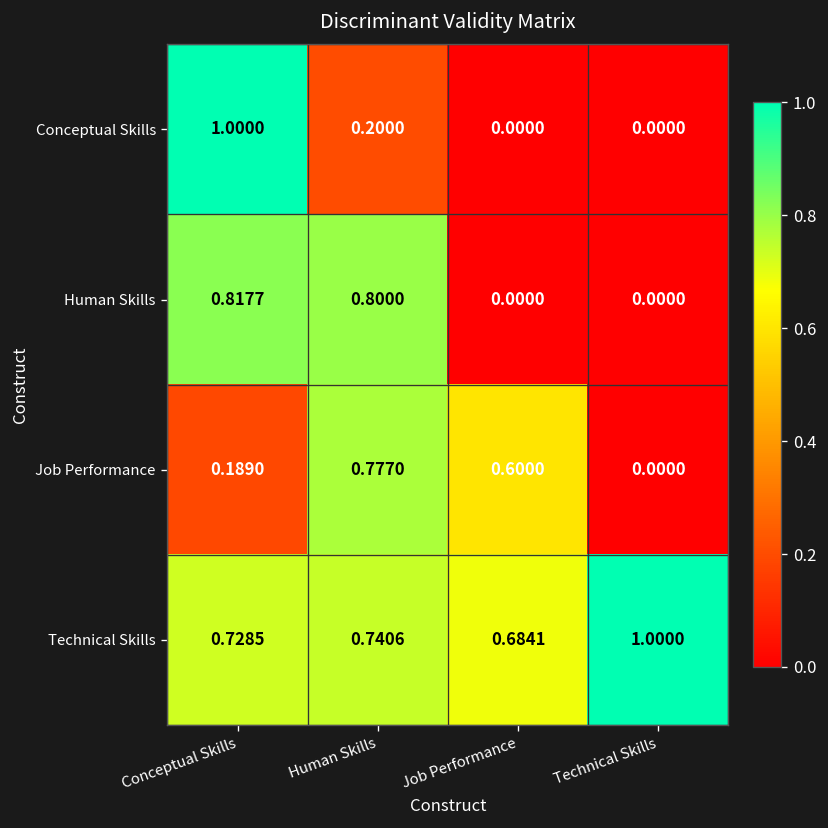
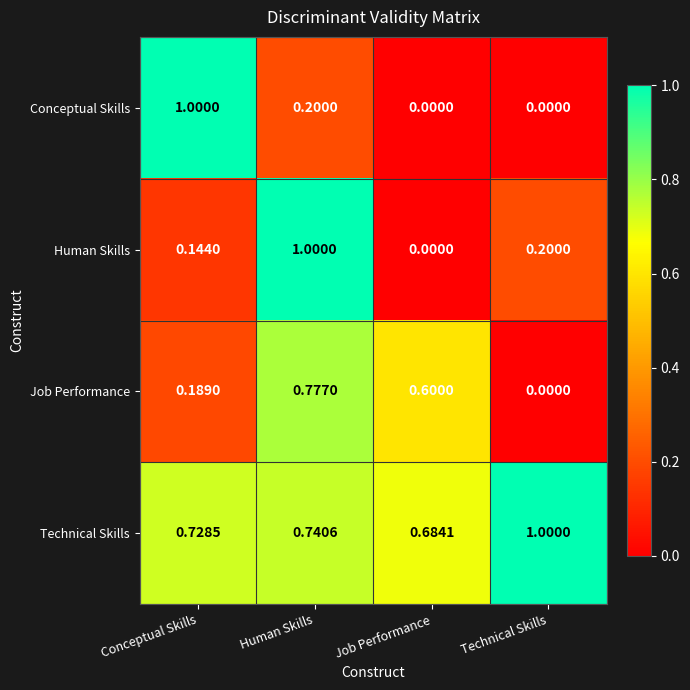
Human Skills, Conceptual Skills: 0.8177 -> 0.1440
Human Skills, Human Skills: 0.8000 -> 1.0000
Human Skills, Technical Skills: 0.0000 -> 0.2000
